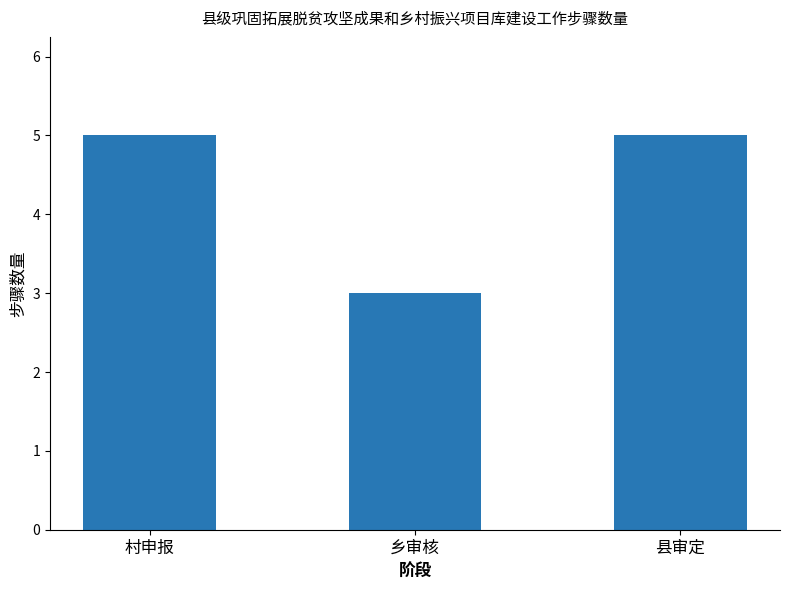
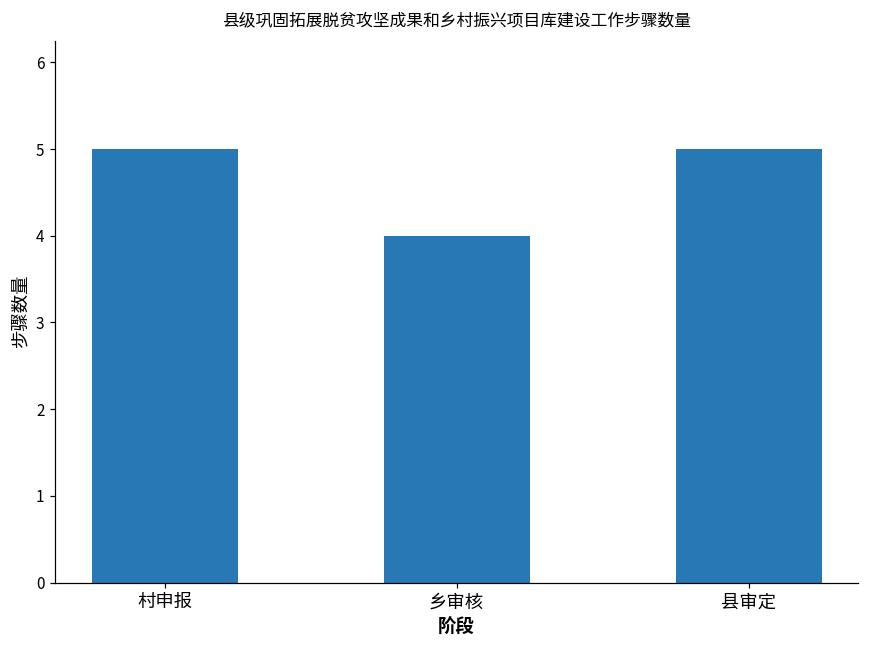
乡审核: 3 -> 4
